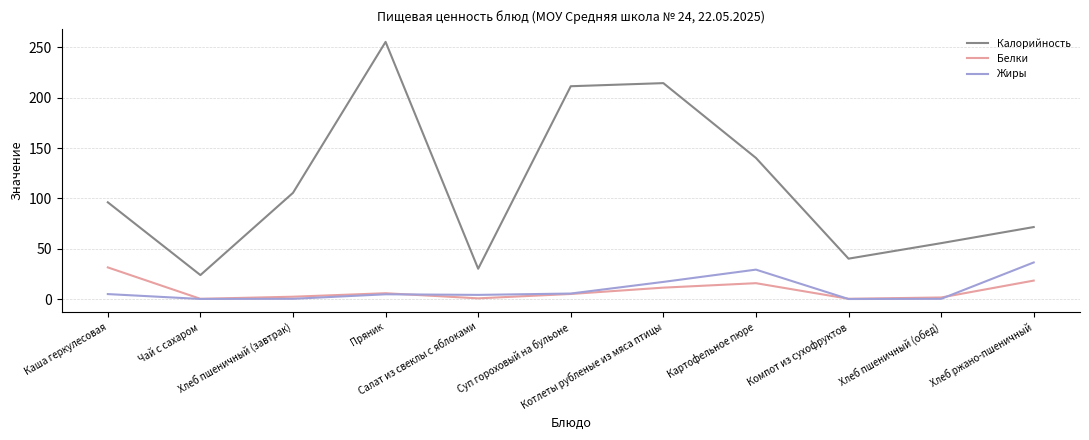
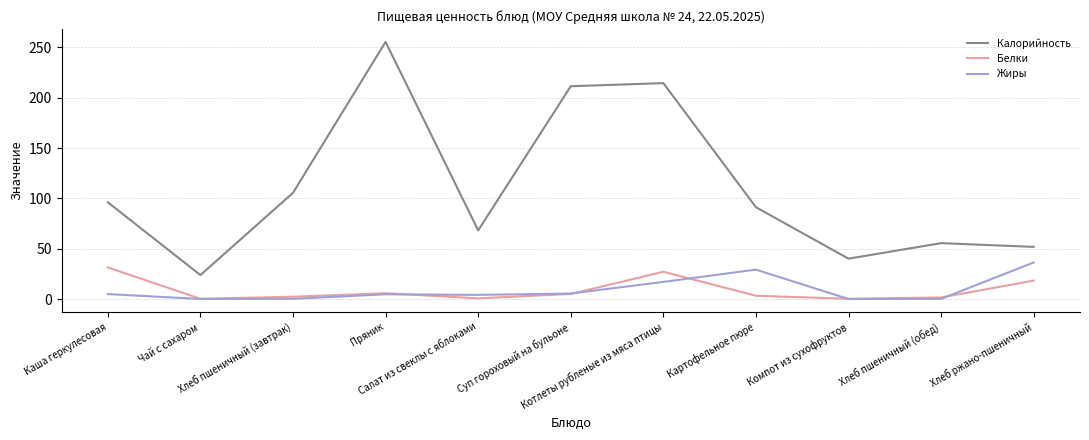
Калорийность, Салат из свеклы с яблоками: 30 -> 68
Белки, Котлеты рубленые из мяса птицы: 11 -> 27
Калорийность, Картофельное пюре: 140 -> 91
Белки, Картофельное пюре: 16 -> 3
Калорийность, Хлеб ржано-пшеничный: 72 -> 52
